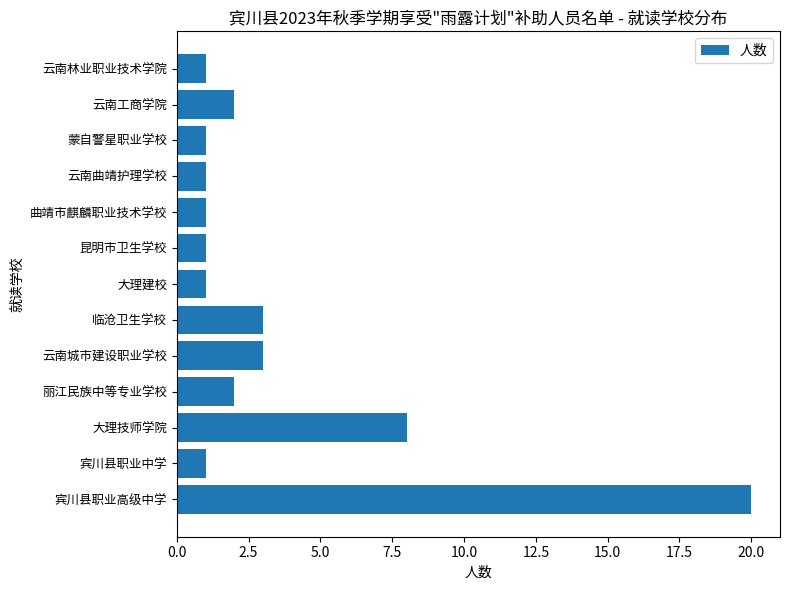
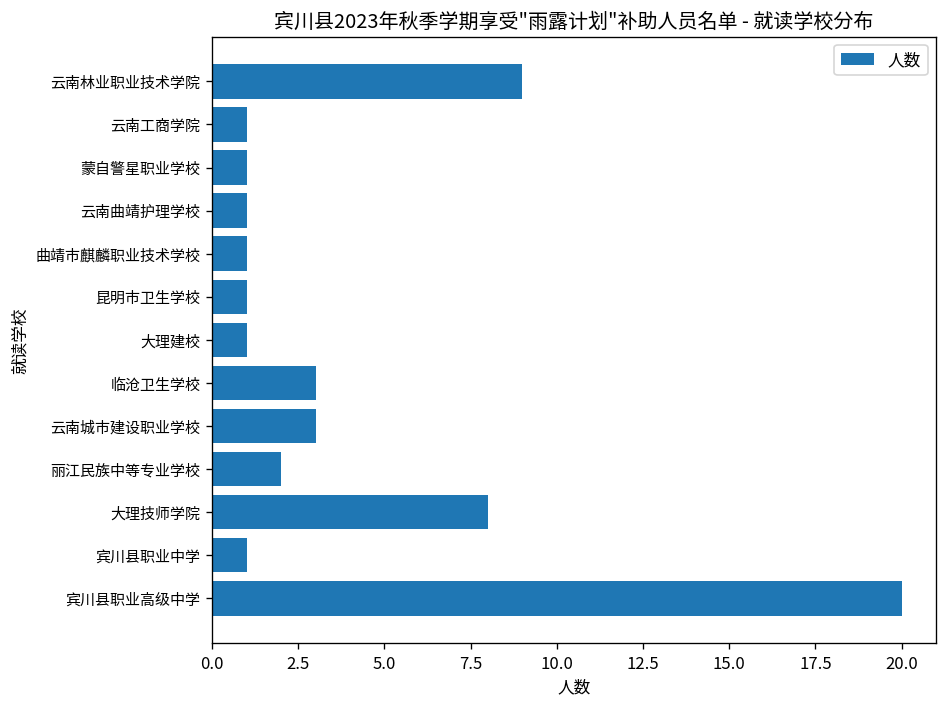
云南林业职业技术学院: 1 -> 9
云南工商学院: 2 -> 1
